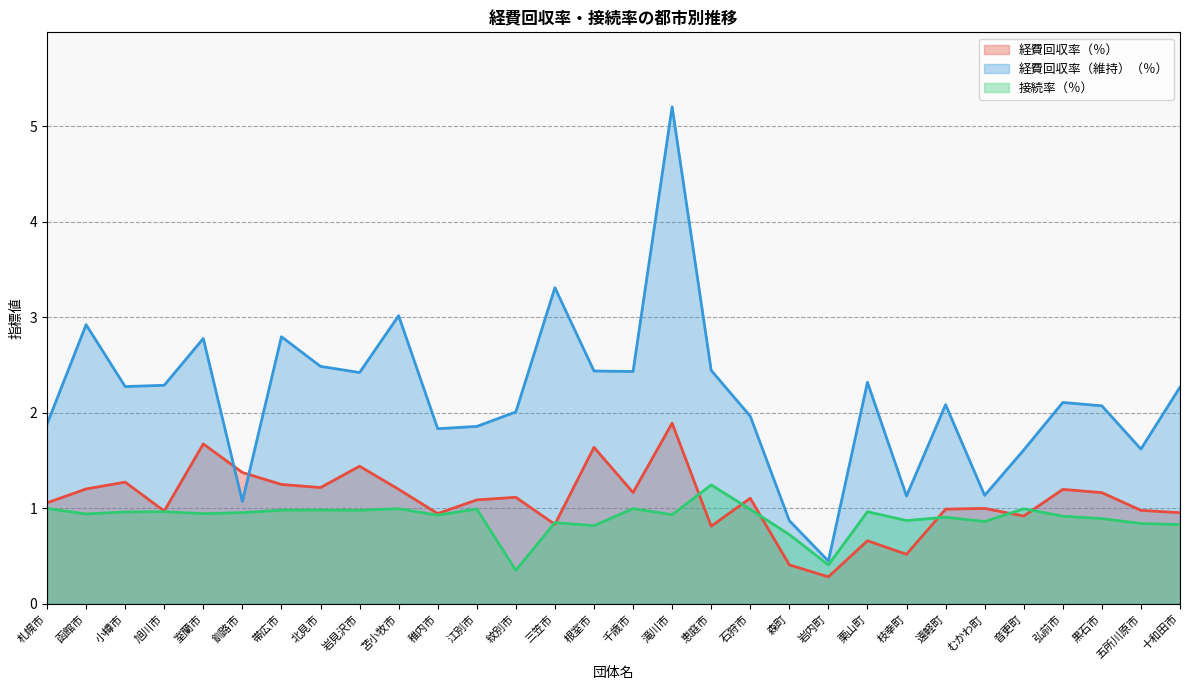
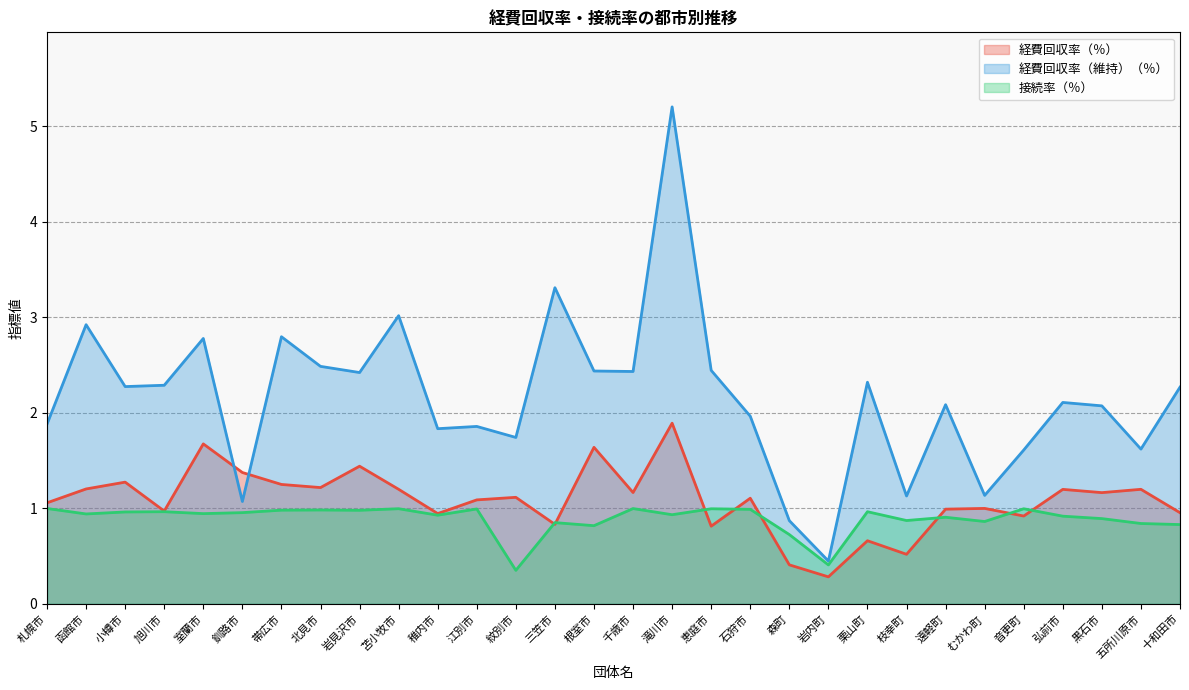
経費回収率（維持）（％）, 紋別市: 2.0 -> 1.7
接続率（％）, 恵庭市: 1.2 -> 1.0
経費回収率（％）, 五所川原市: 1.0 -> 1.2
